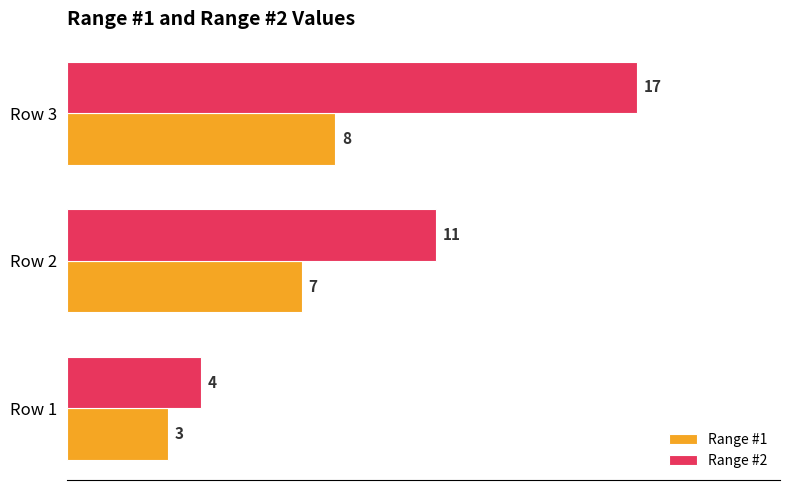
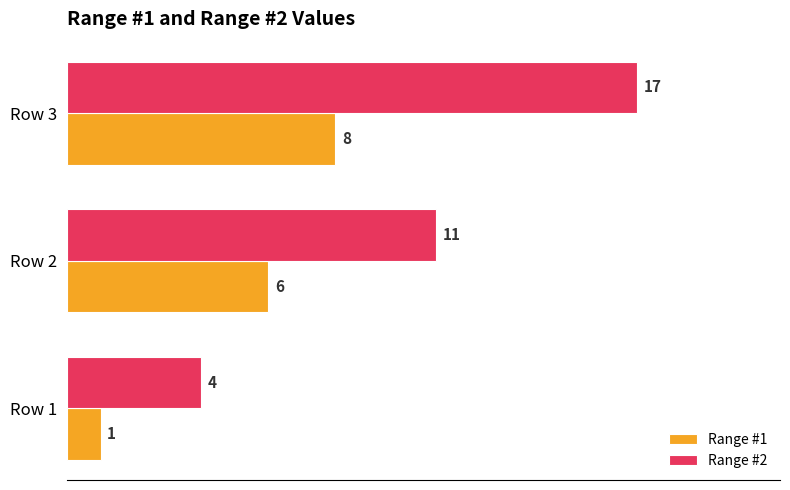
Range #1, Row 2: 7 -> 6
Range #1, Row 1: 3 -> 1
